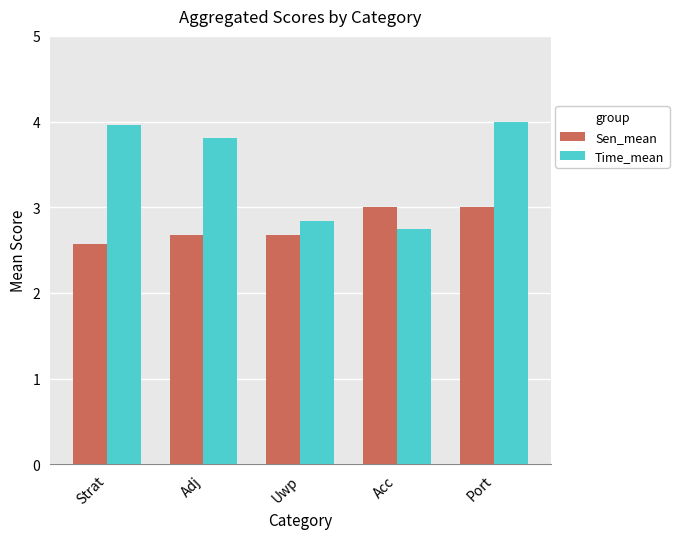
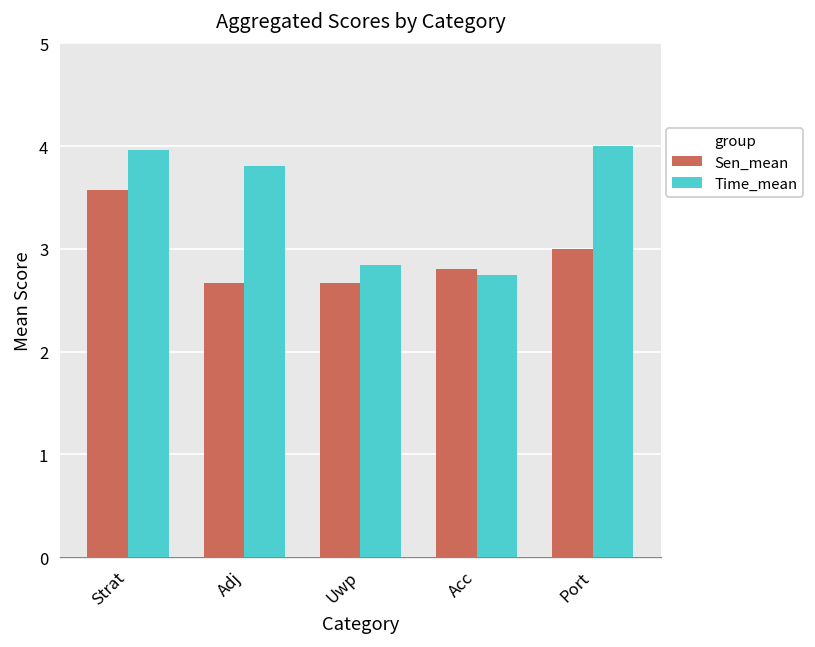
Sen_mean, Strat: 2.6 -> 3.6
Sen_mean, Acc: 3.0 -> 2.8
